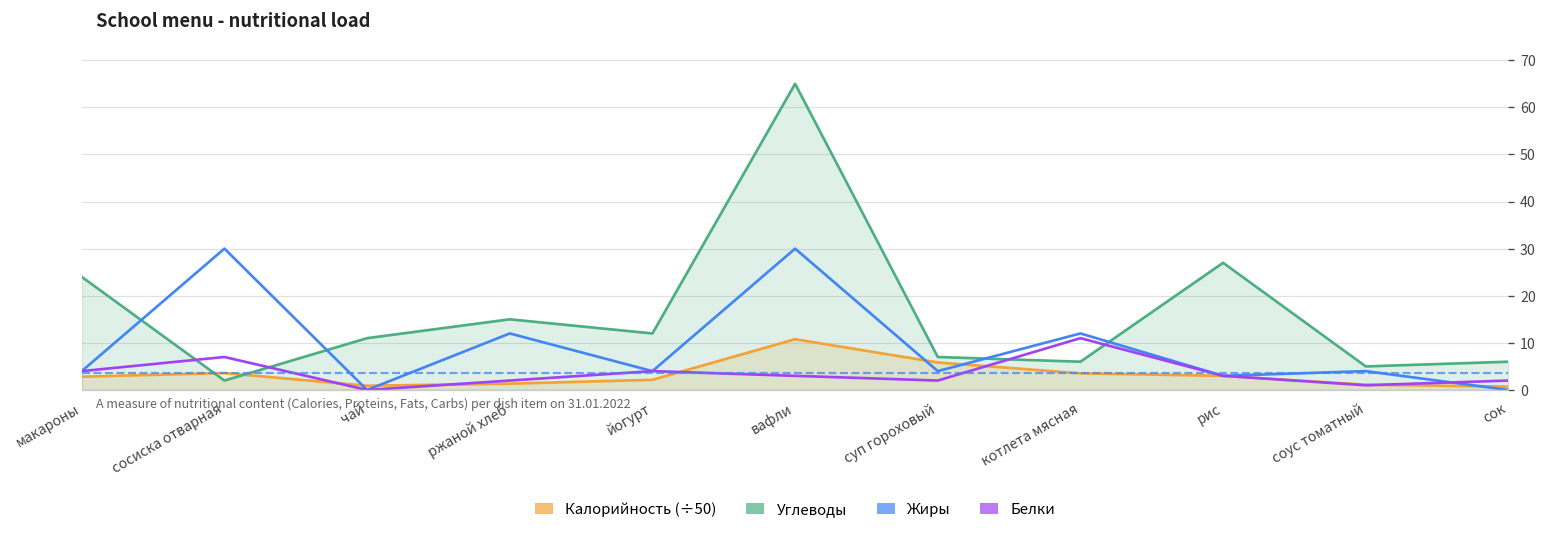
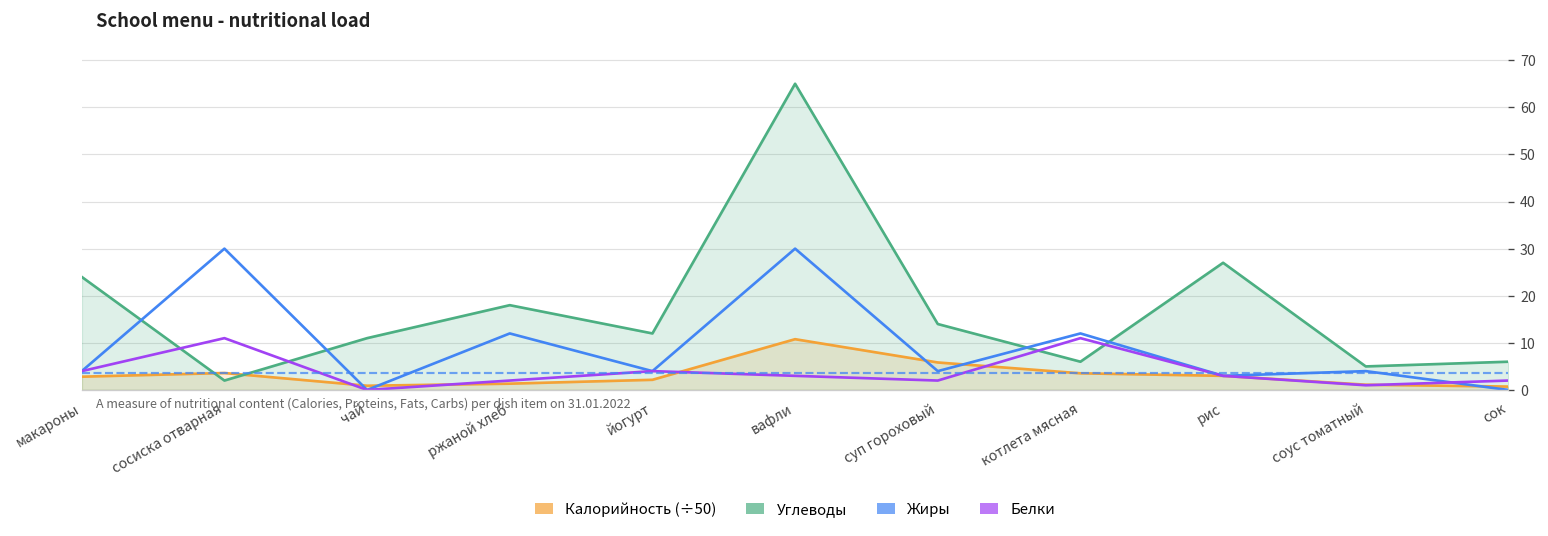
Белки, сосиска отварная: 7 -> 11
Углеводы, ржаной хлеб: 15 -> 18
Углеводы, суп гороховый: 7 -> 14
